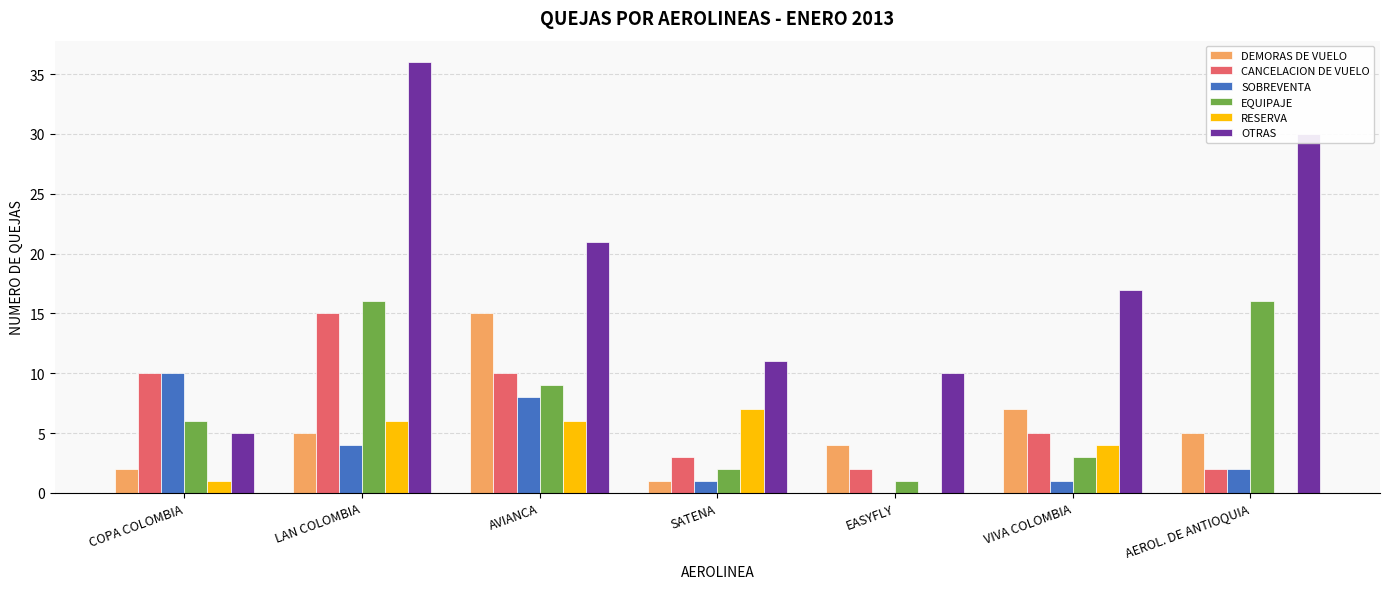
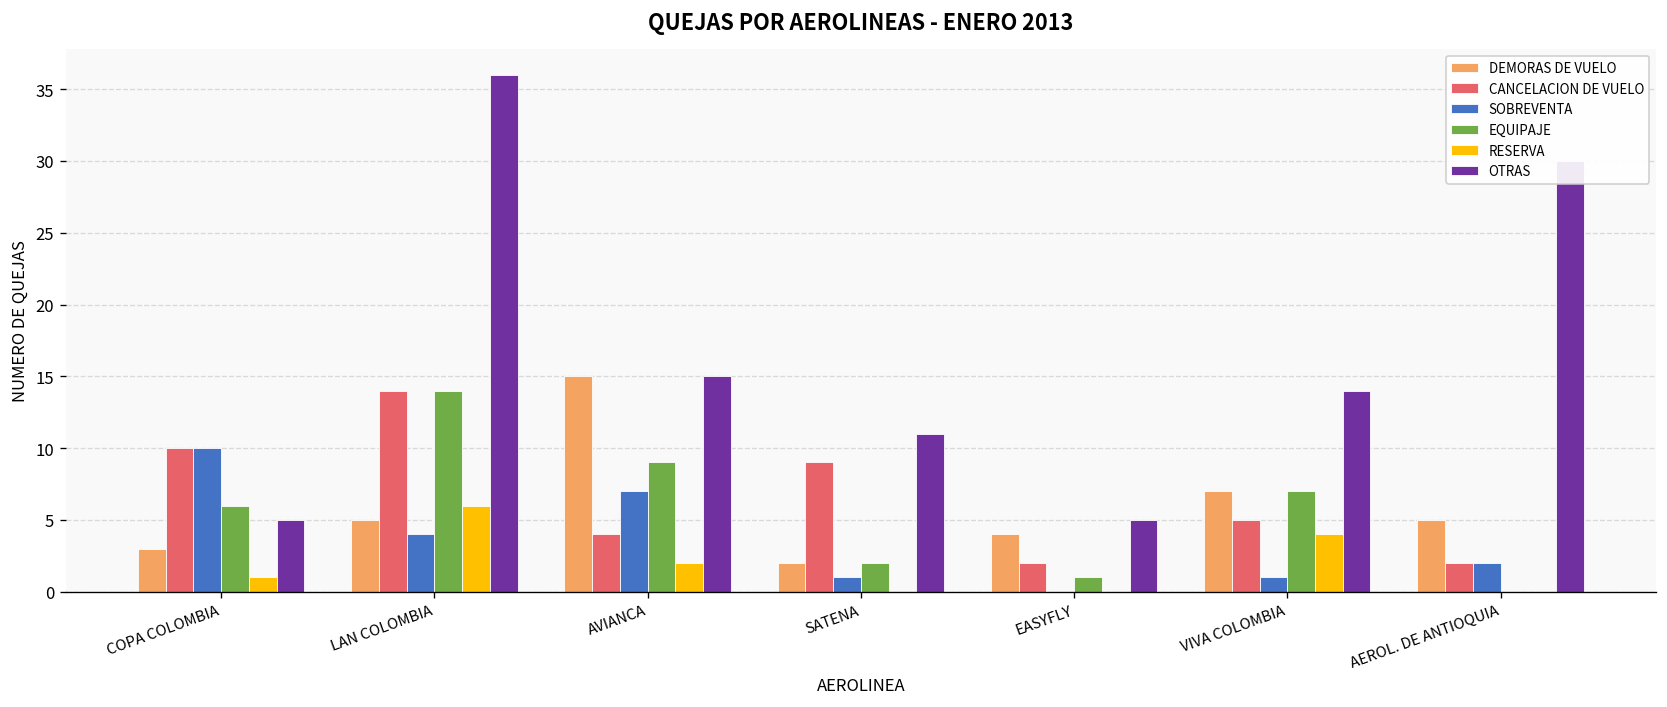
DEMORAS DE VUELO, COPA COLOMBIA: 2 -> 3
CANCELACION DE VUELO, LAN COLOMBIA: 15 -> 14
EQUIPAJE, LAN COLOMBIA: 16 -> 14
CANCELACION DE VUELO, AVIANCA: 10 -> 4
SOBREVENTA, AVIANCA: 8 -> 7
RESERVA, AVIANCA: 6 -> 2
OTRAS, AVIANCA: 21 -> 15
DEMORAS DE VUELO, SATENA: 1 -> 2
CANCELACION DE VUELO, SATENA: 3 -> 9
RESERVA, SATENA: 7 -> 0
OTRAS, EASYFLY: 10 -> 5
EQUIPAJE, VIVA COLOMBIA: 3 -> 7
OTRAS, VIVA COLOMBIA: 17 -> 14
EQUIPAJE, AEROL. DE ANTIOQUIA: 16 -> 0
